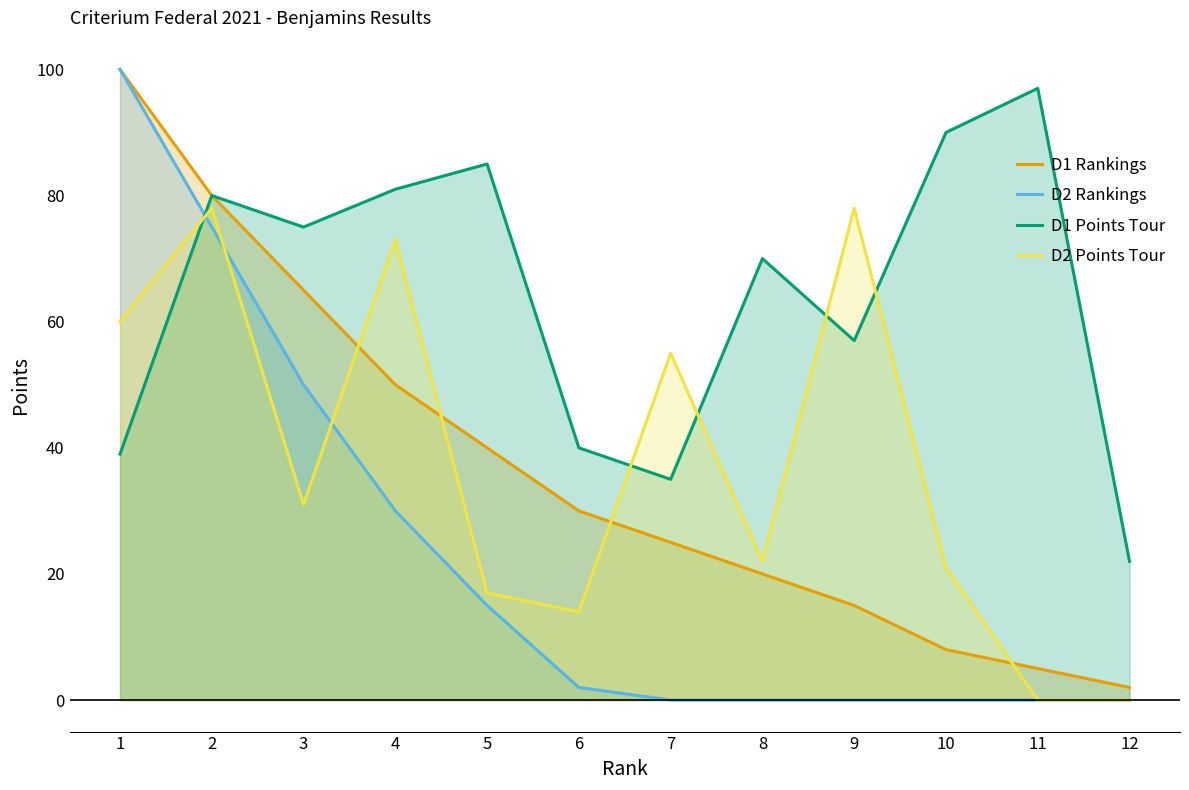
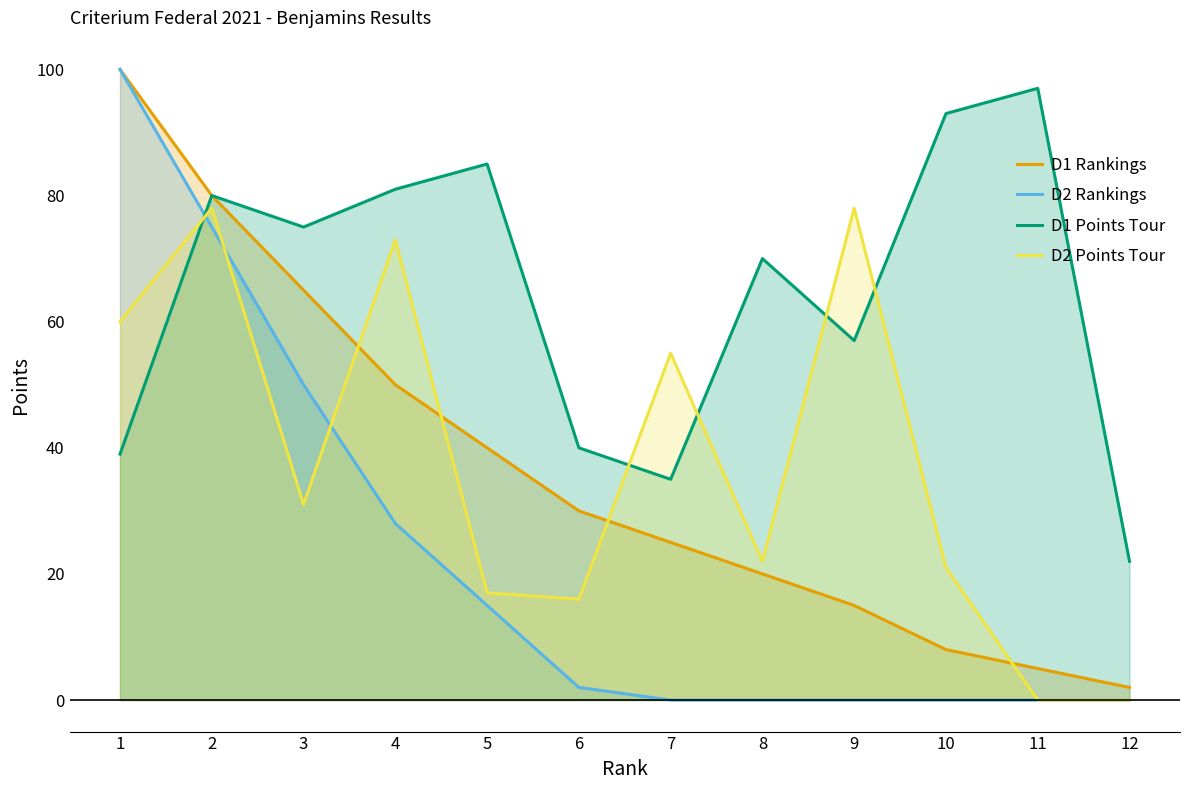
D2 Rankings, 4: 30 -> 28
D2 Points Tour, 6: 14 -> 16
D1 Points Tour, 10: 90 -> 93
